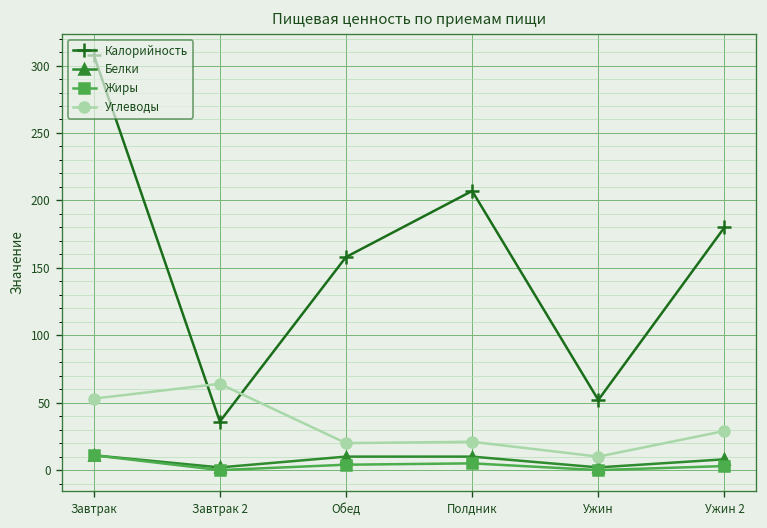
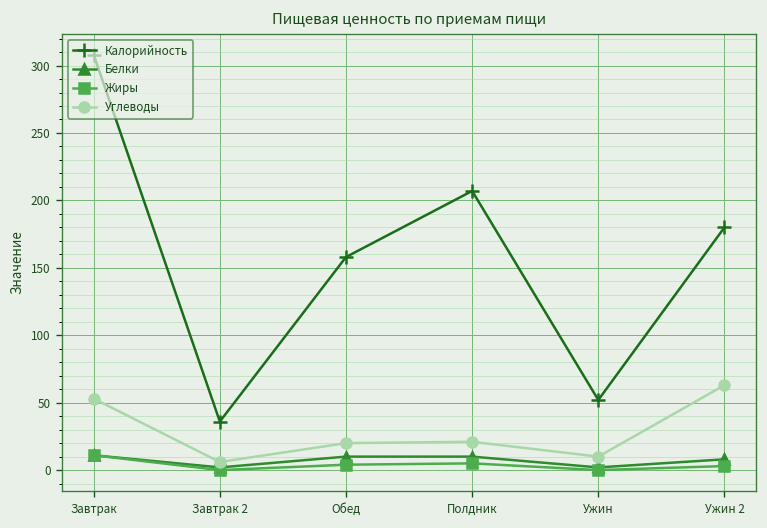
Углеводы, Завтрак 2: 64 -> 6
Углеводы, Ужин 2: 29 -> 63
